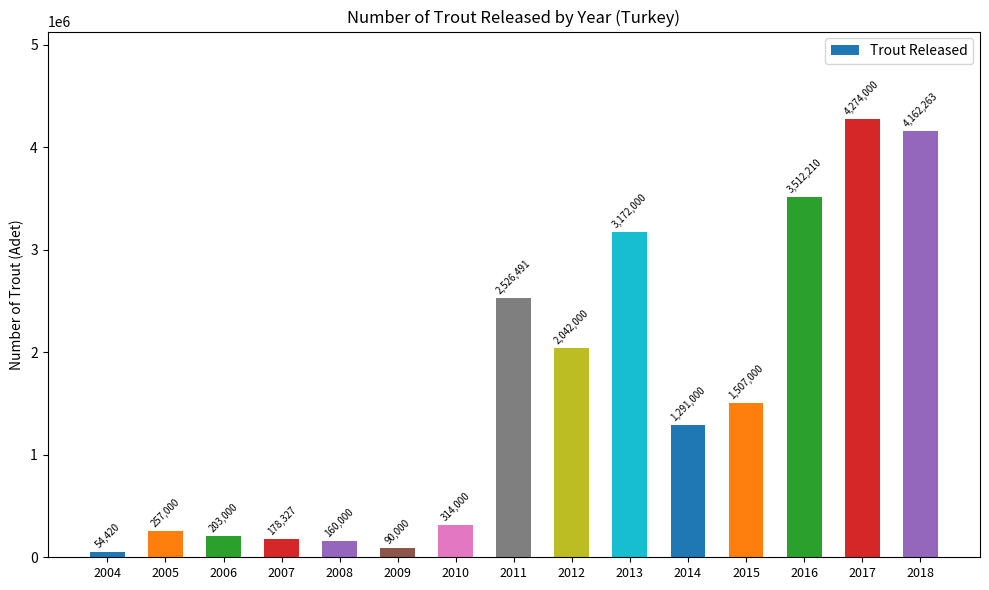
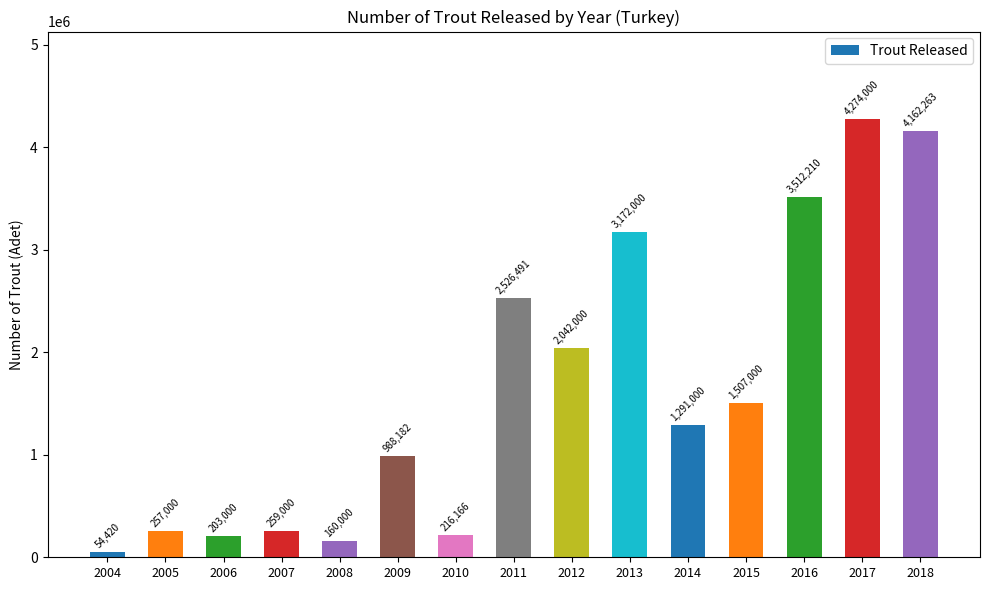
2007: 178,327 -> 259,000
2009: 90,000 -> 988,182
2010: 314,000 -> 216,166
